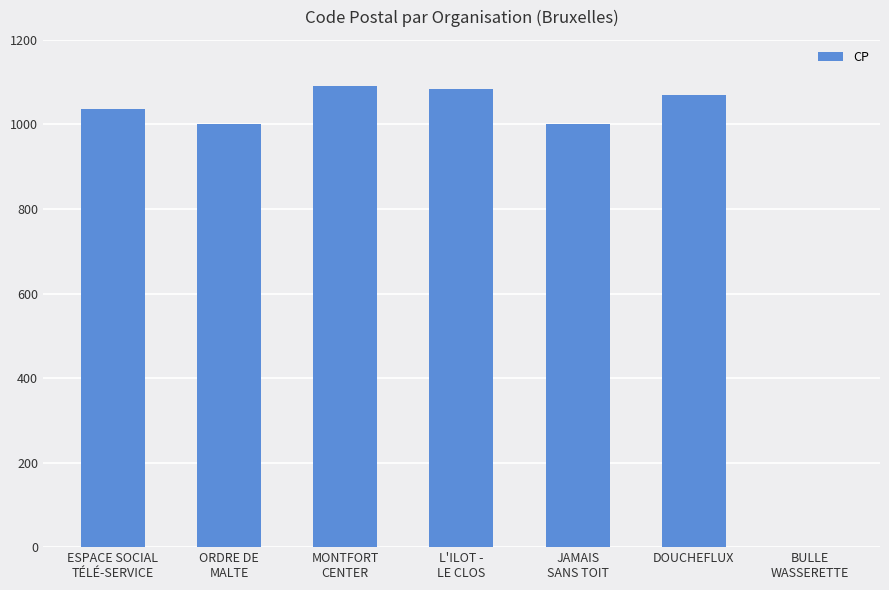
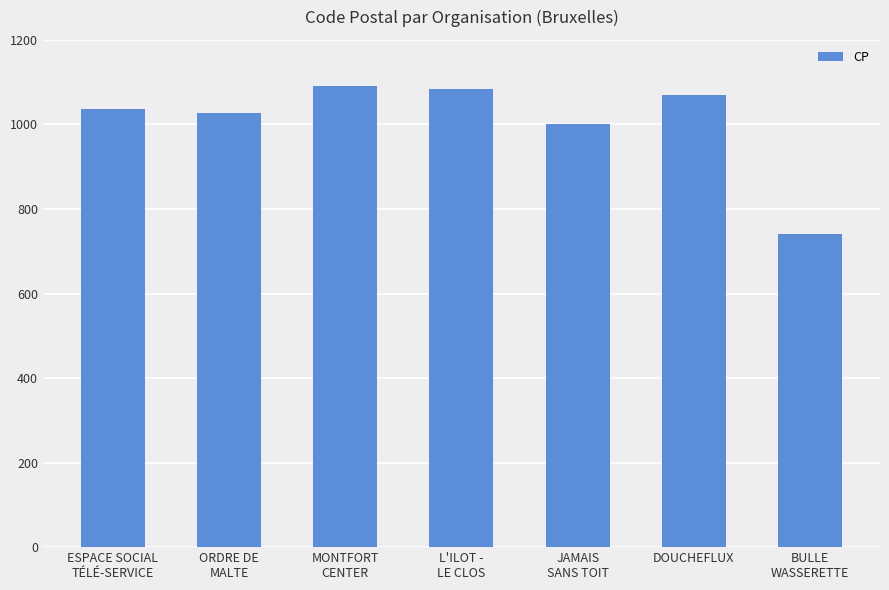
ORDRE DE MALTE: 1000 -> 1030
BULLE WASSERETTE: 0 -> 740
